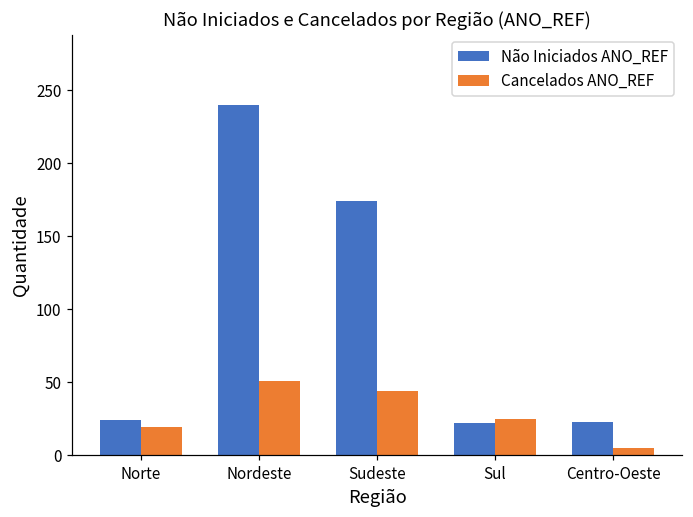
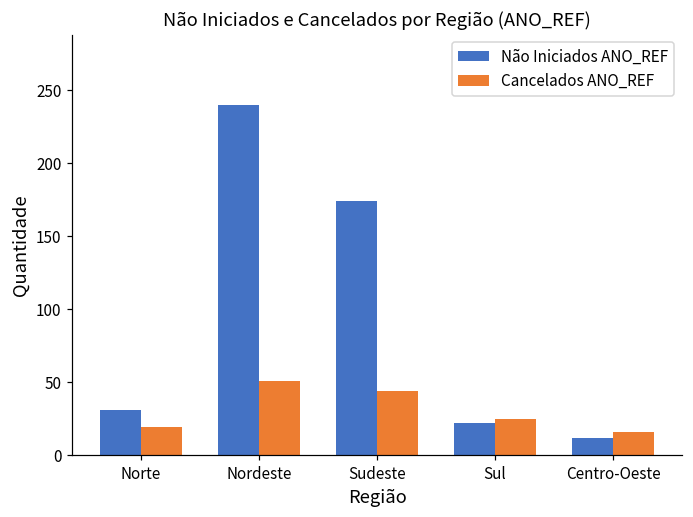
Não Iniciados ANO_REF, Norte: 24 -> 31
Não Iniciados ANO_REF, Centro-Oeste: 23 -> 12
Cancelados ANO_REF, Centro-Oeste: 5 -> 16
